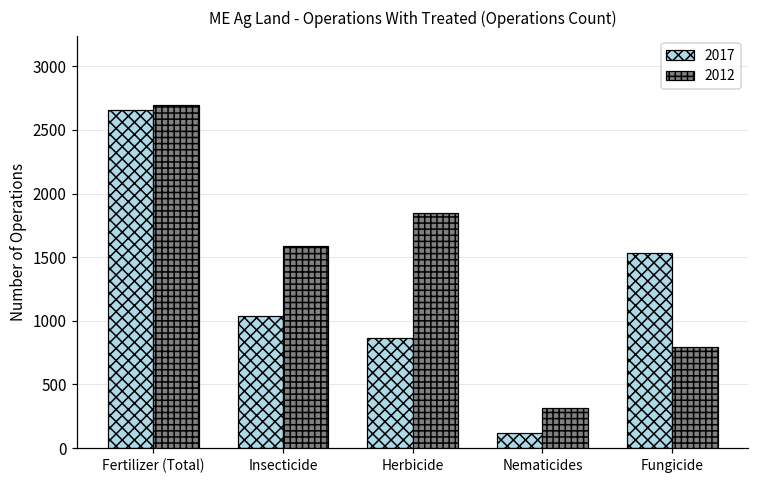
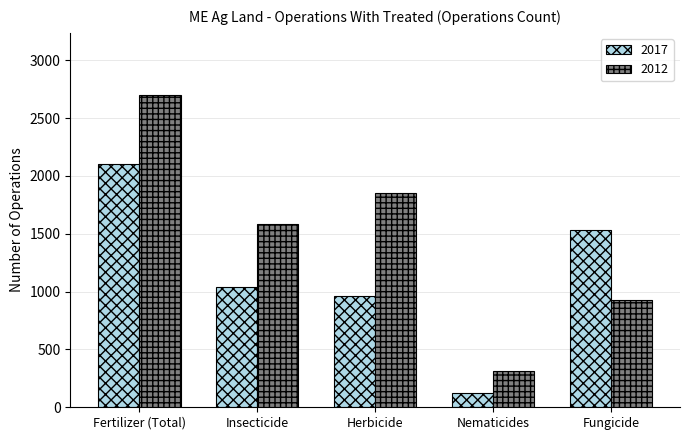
2017, Fertilizer (Total): 2650 -> 2100
2017, Herbicide: 870 -> 960
2012, Fungicide: 800 -> 920
